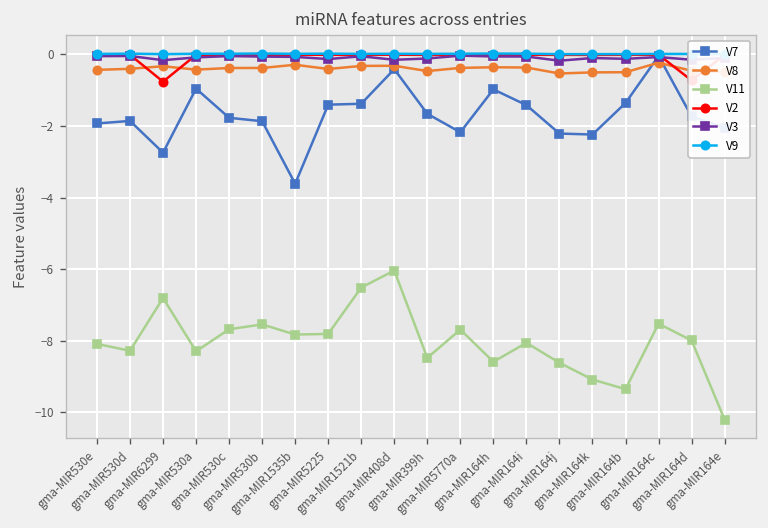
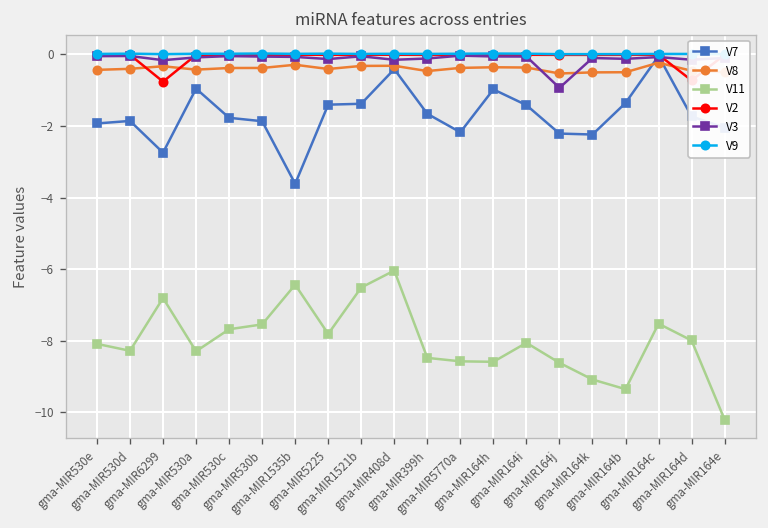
V11, gma-MIR1535b: -7.8 -> -6.4
V11, gma-MIR5770a: -7.7 -> -8.6
V3, gma-MIR164j: -0.2 -> -0.9
